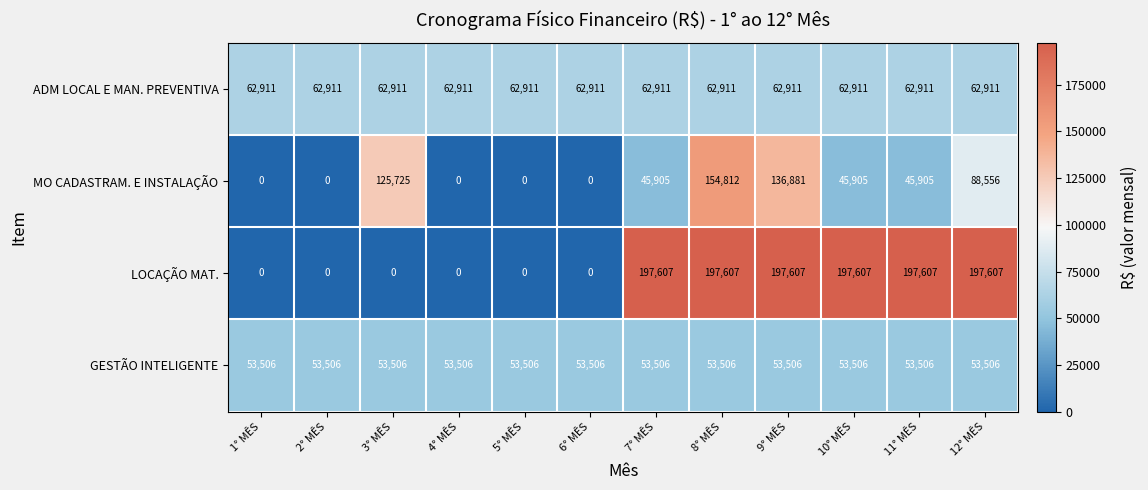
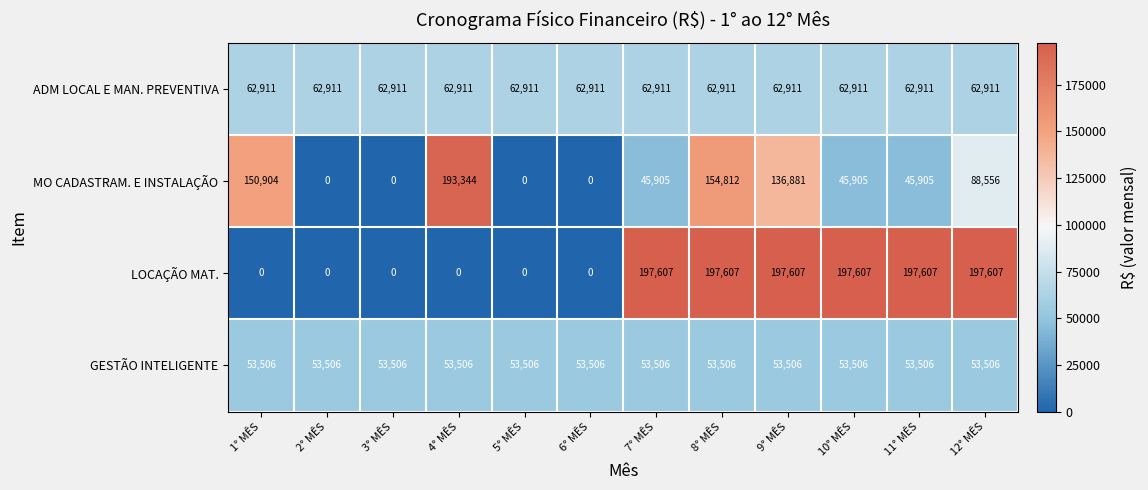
MO CADASTRAM. E INSTALAÇÃO, 1° MÊS: 0 -> 150,904
MO CADASTRAM. E INSTALAÇÃO, 3° MÊS: 125,725 -> 0
MO CADASTRAM. E INSTALAÇÃO, 4° MÊS: 0 -> 193,344
